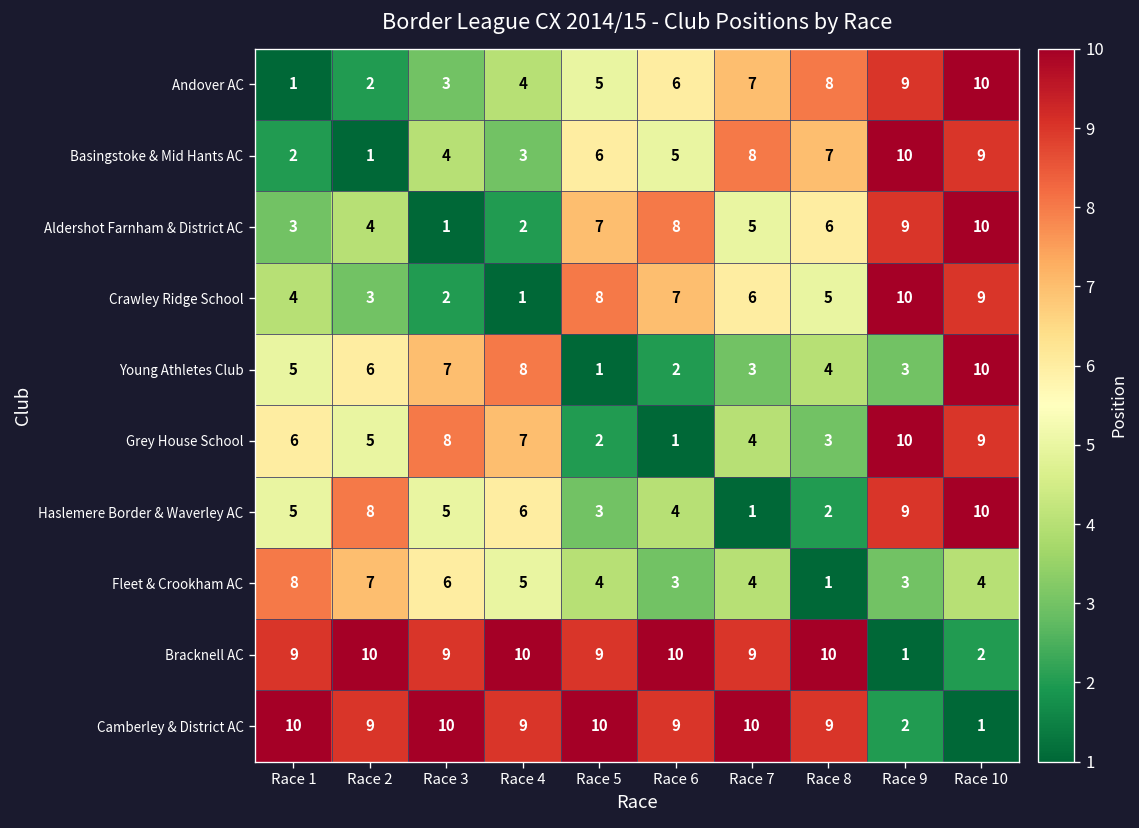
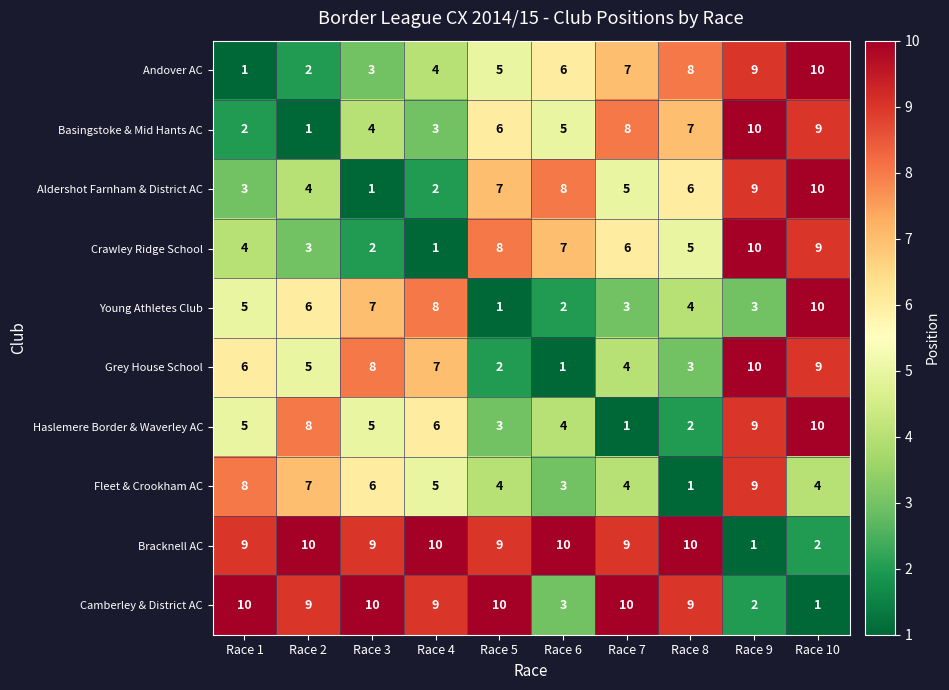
Fleet & Crookham AC, Race 9: 3 -> 9
Camberley & District AC, Race 6: 9 -> 3
